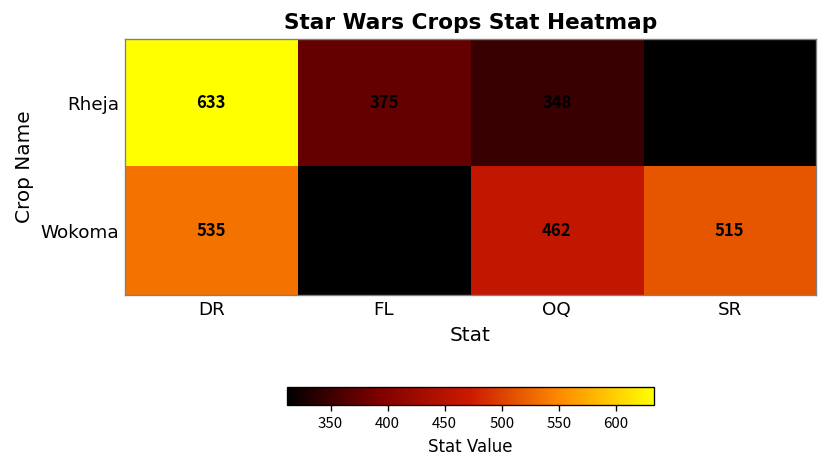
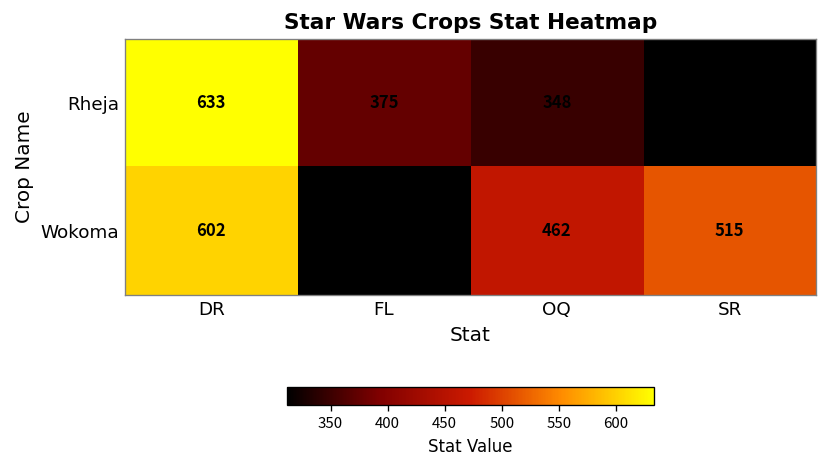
Wokoma, DR: 535 -> 602
